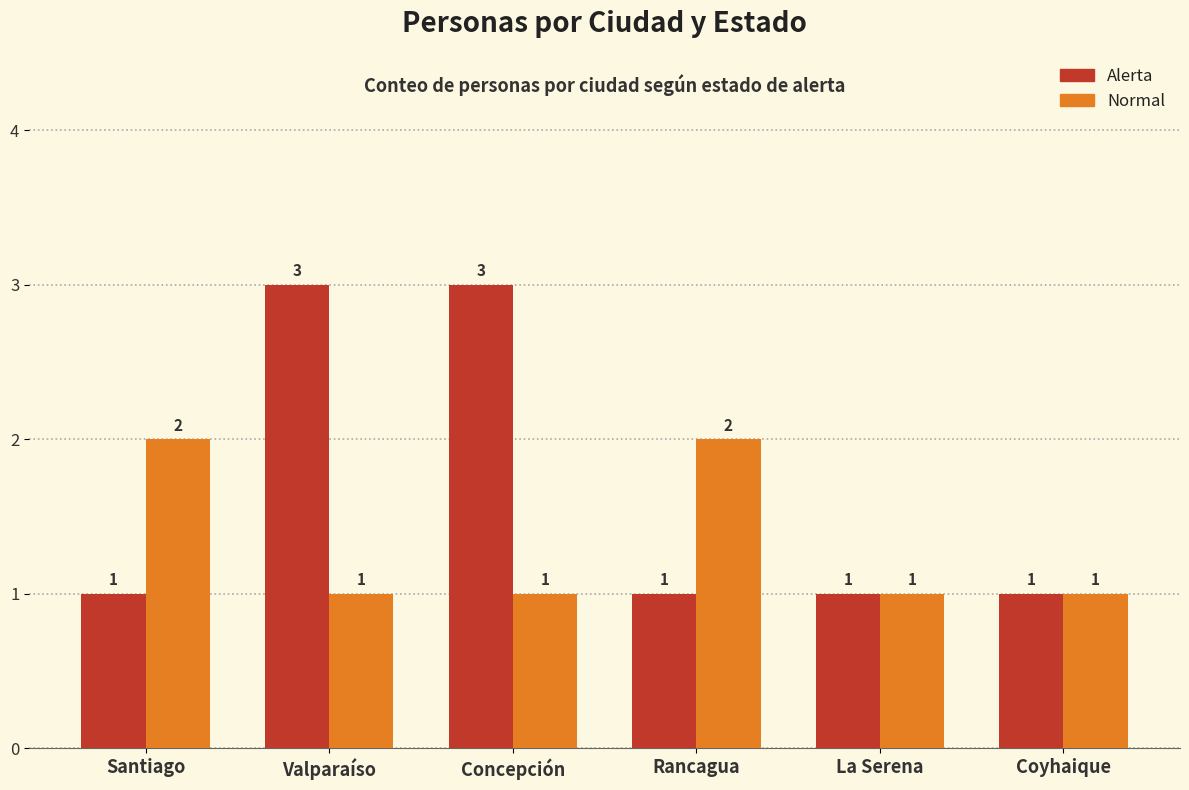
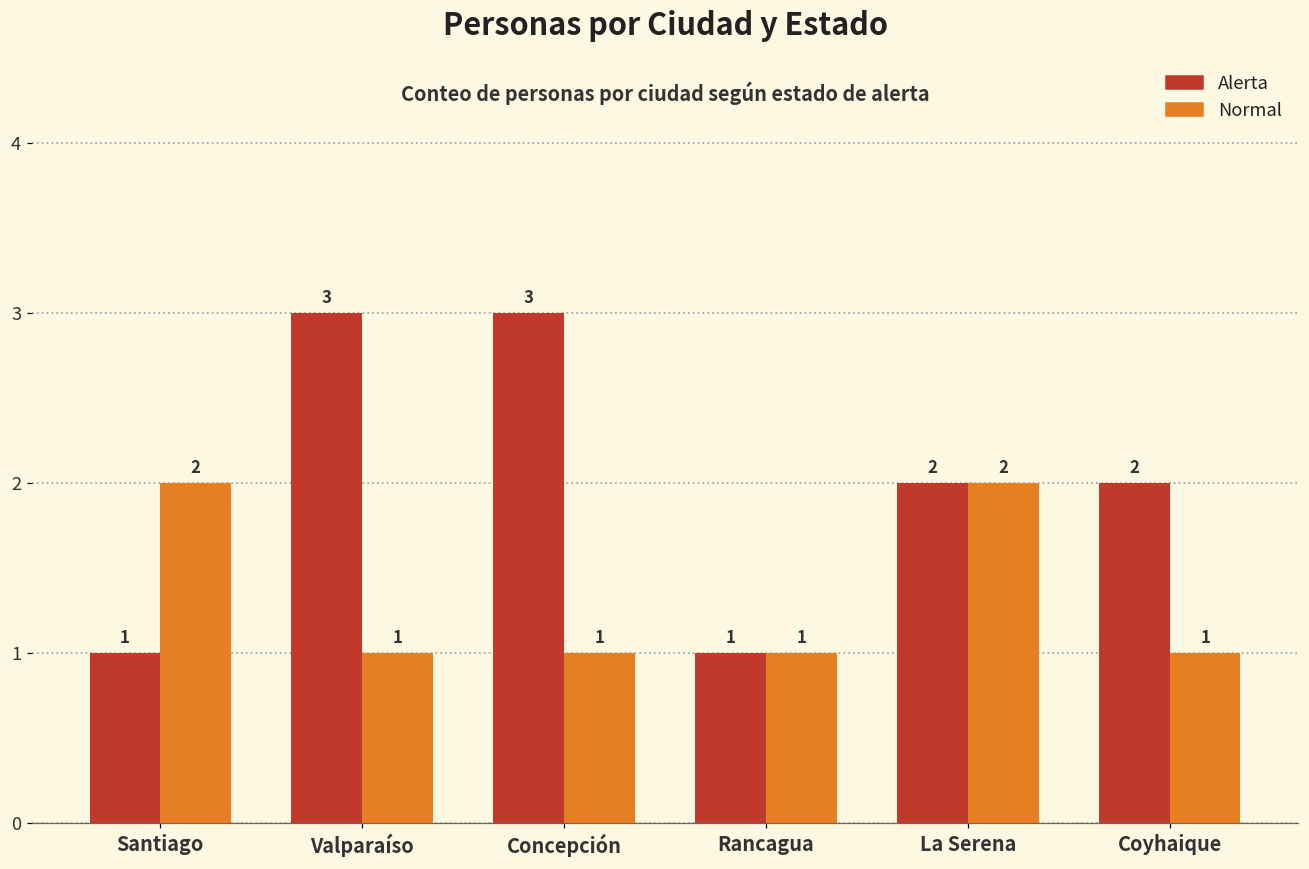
Normal, Rancagua: 2 -> 1
Alerta, La Serena: 1 -> 2
Normal, La Serena: 1 -> 2
Alerta, Coyhaique: 1 -> 2
